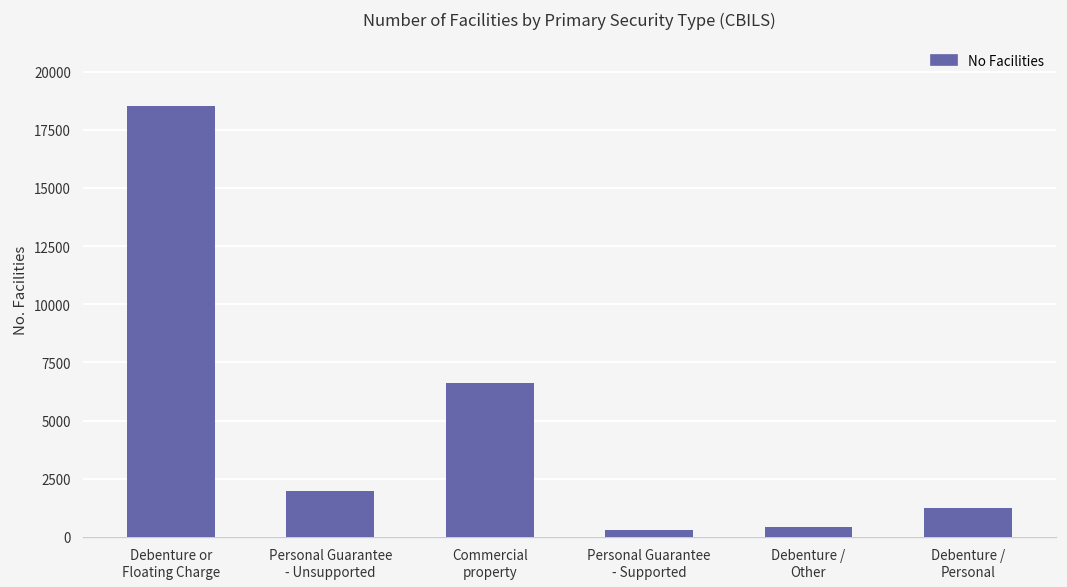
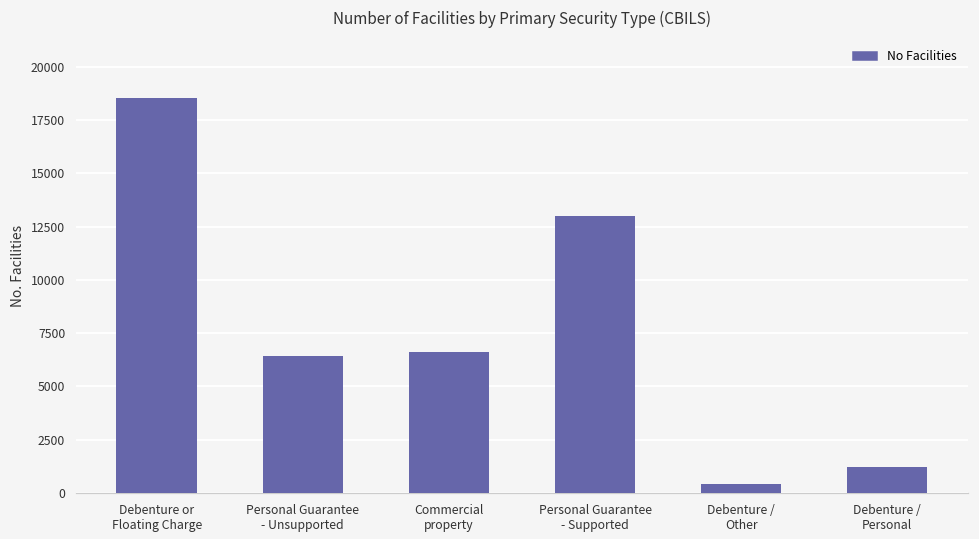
Personal Guarantee - Unsupported: 2000 -> 6400
Personal Guarantee - Supported: 300 -> 13000
